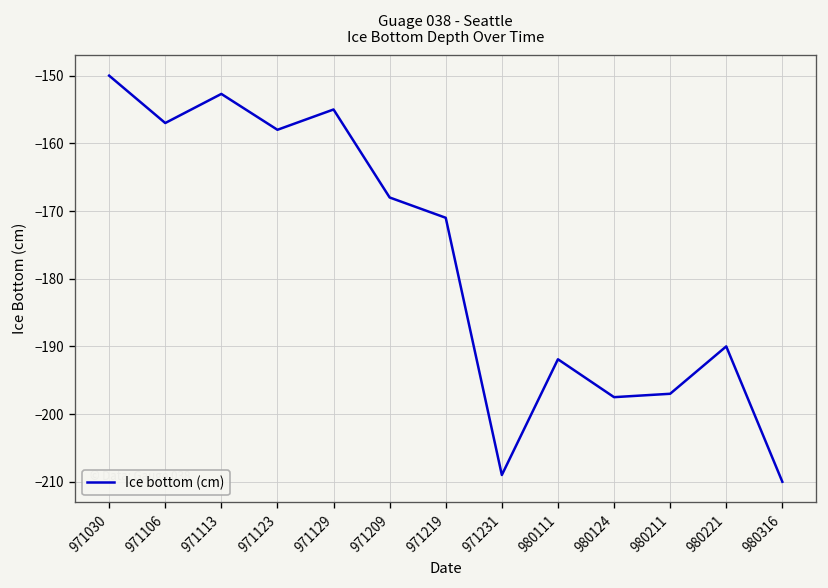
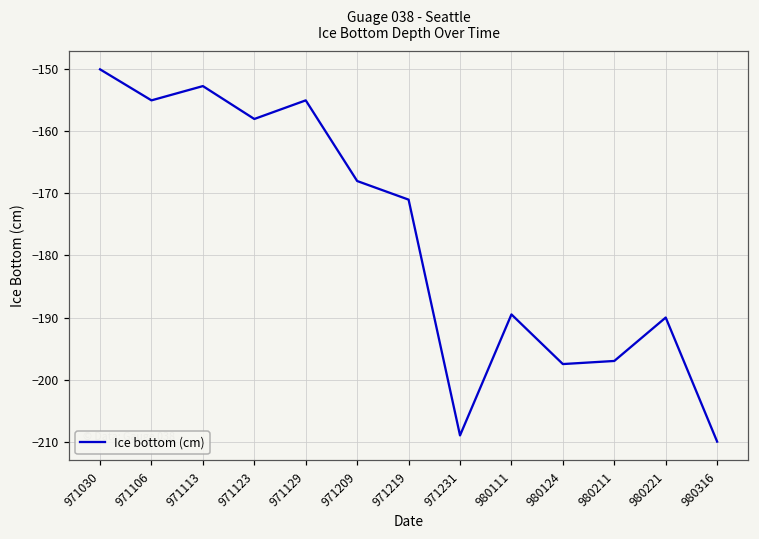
971106: -157 -> -155
980111: -192 -> -190
